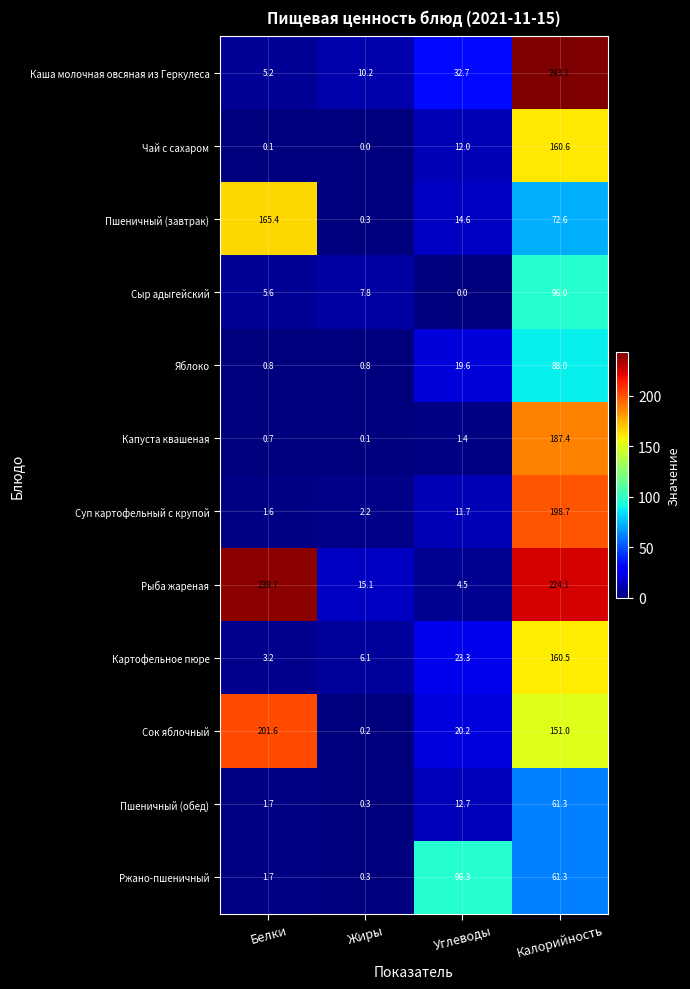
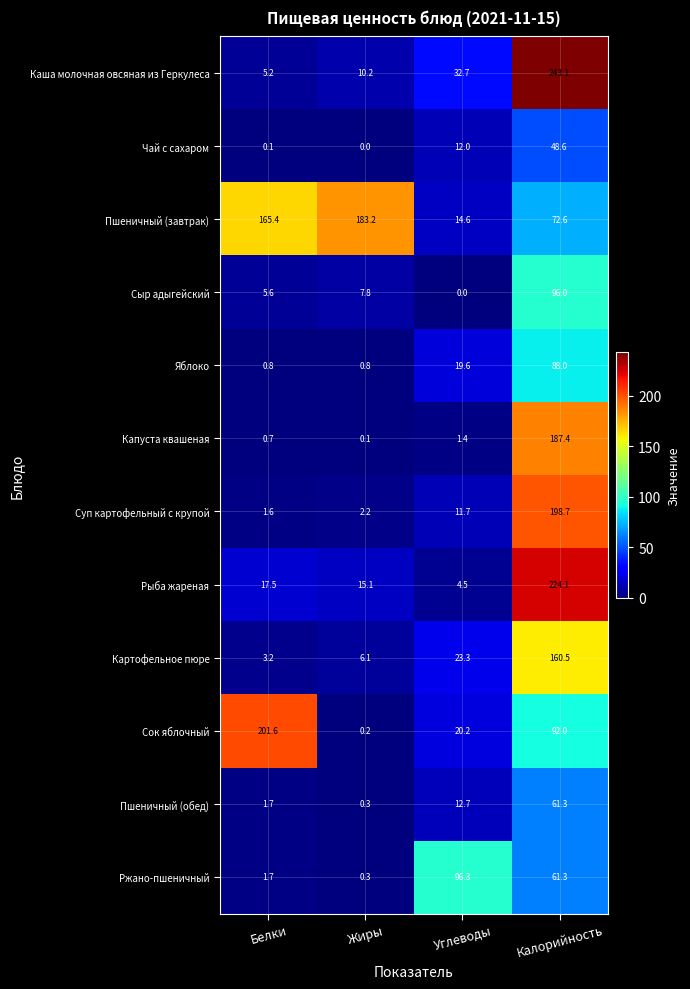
Чай с сахаром, Калорийность: 160.6 -> 48.6
Пшеничный (завтрак), Жиры: 0.3 -> 183.2
Рыба жареная, Белки: 239.7 -> 17.5
Сок яблочный, Калорийность: 151.0 -> 92.0
